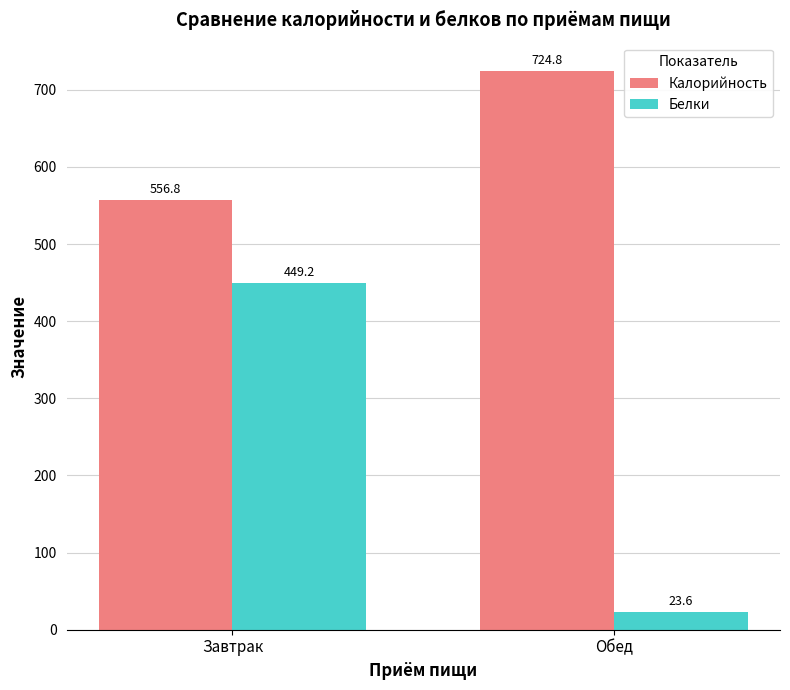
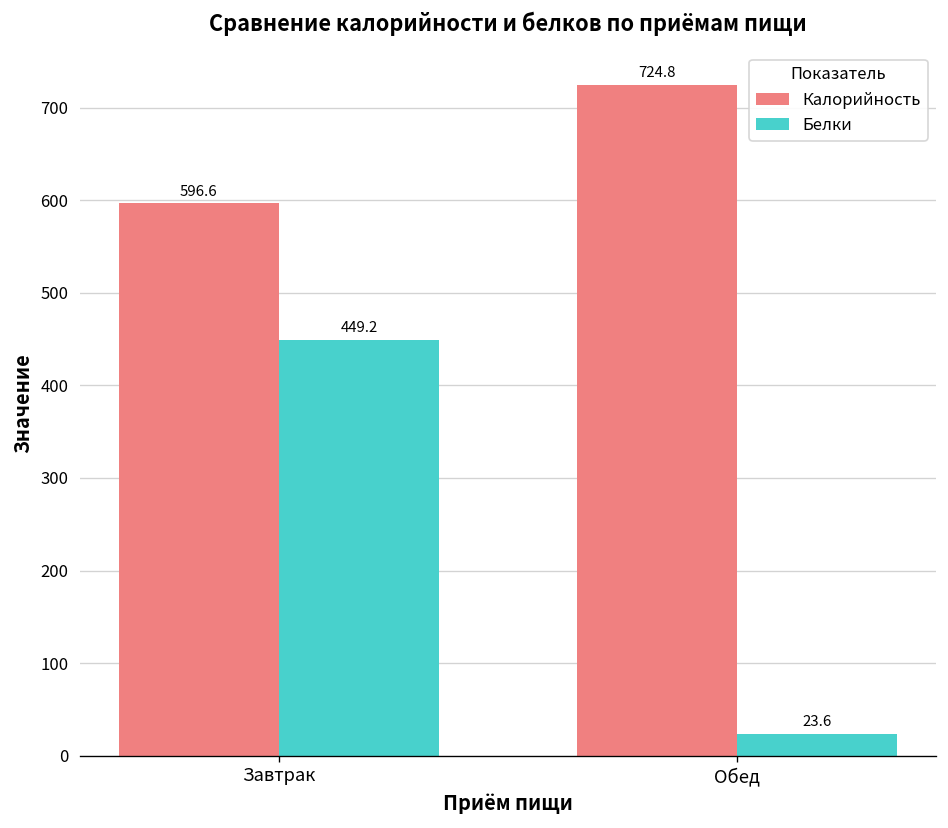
Калорийность, Завтрак: 556.8 -> 596.6
